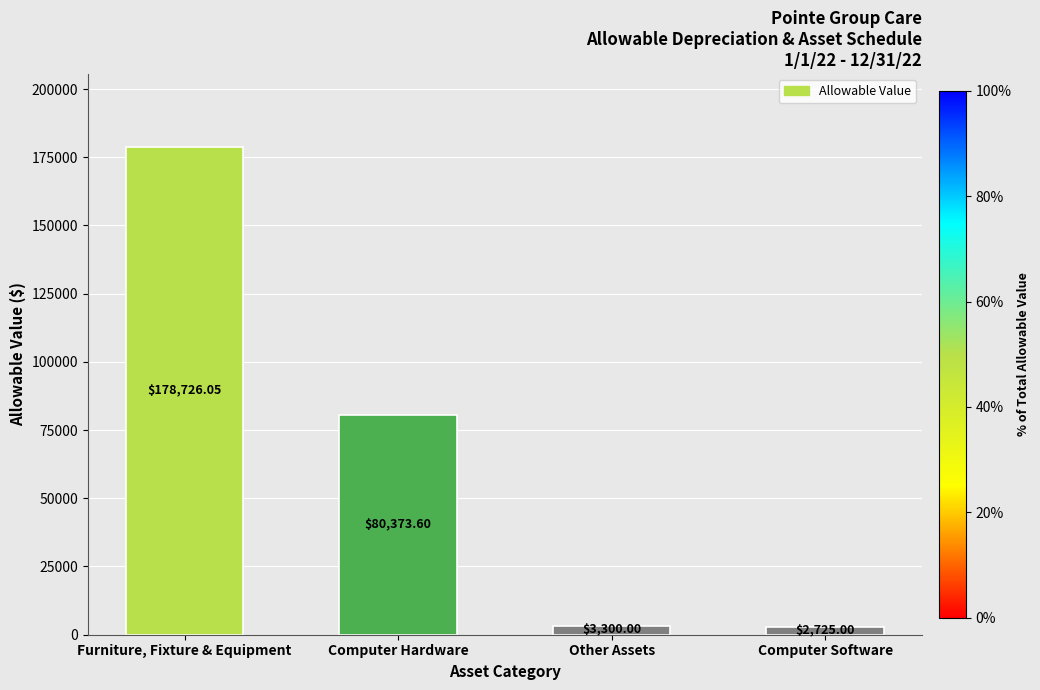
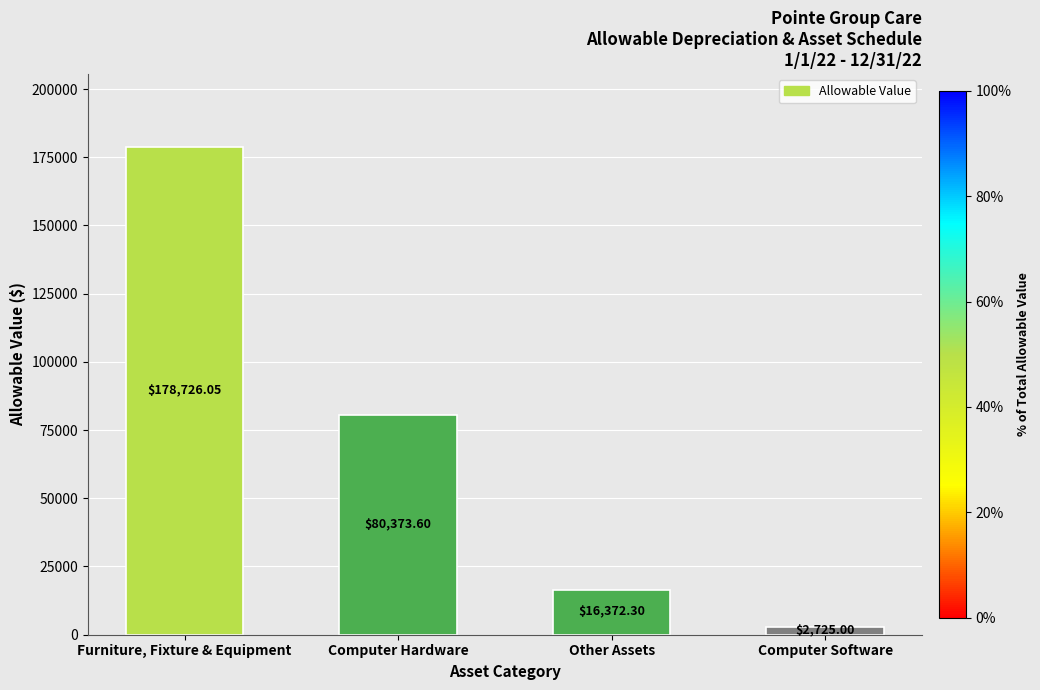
Other Assets: $3,300.00 -> $16,372.30
